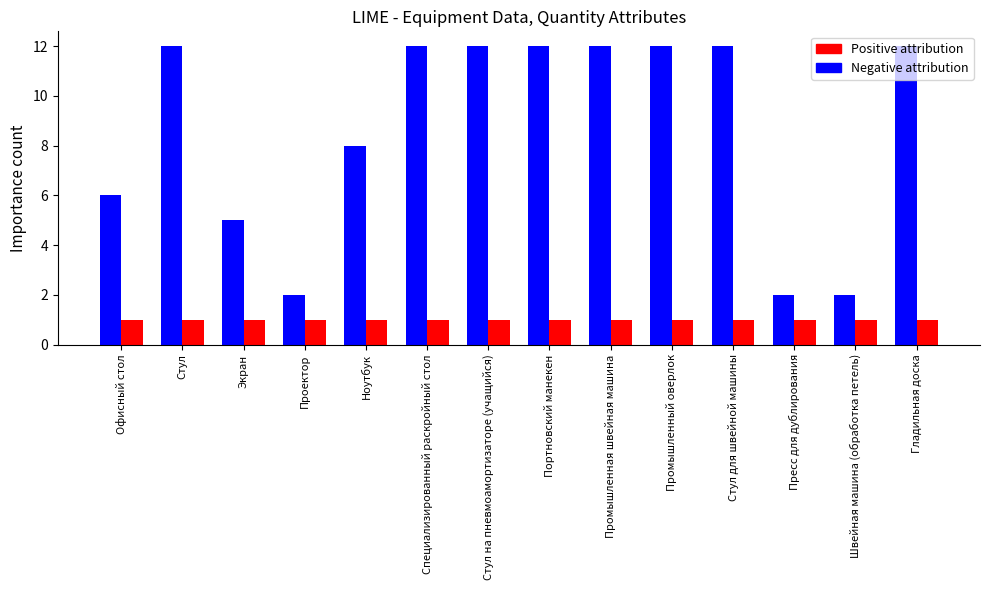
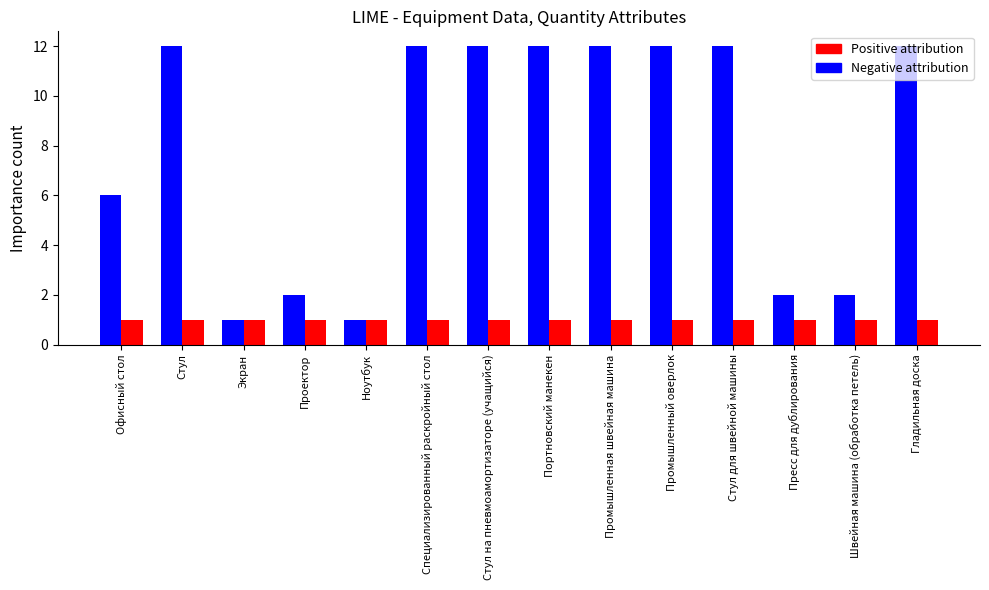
Negative attribution, Экран: 5 -> 1
Negative attribution, Ноутбук: 8 -> 1
